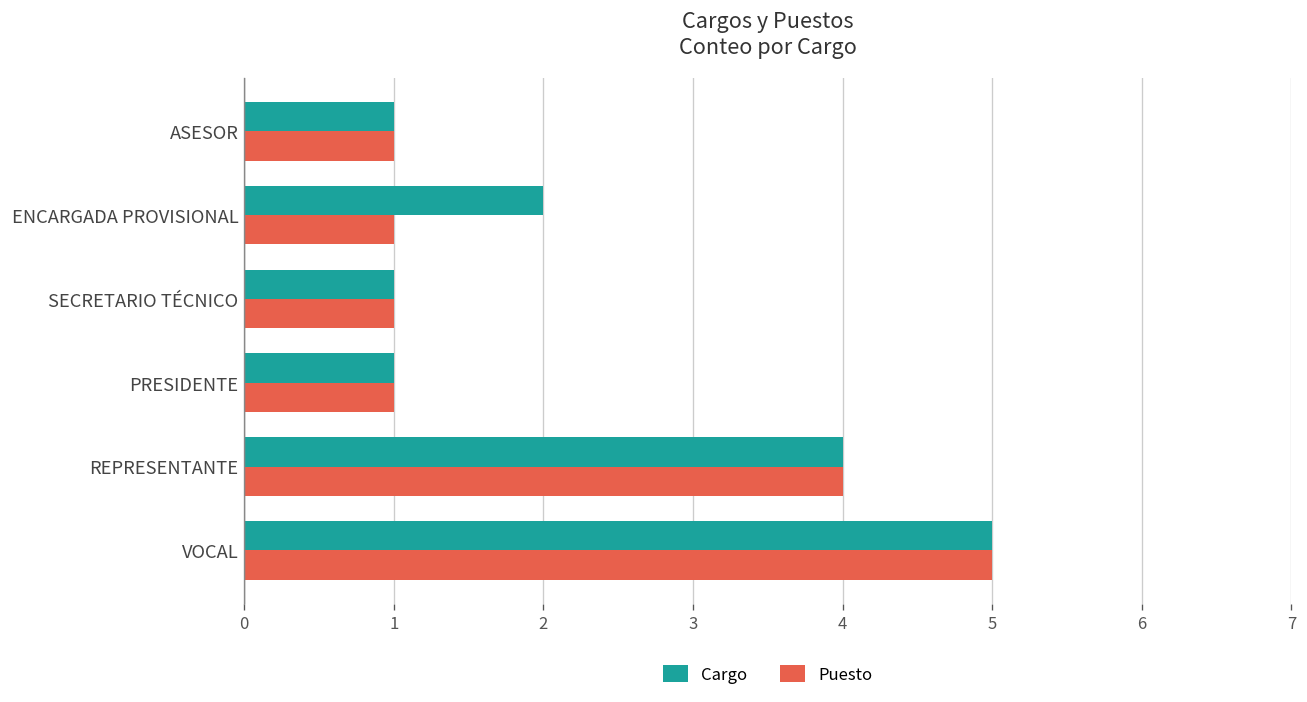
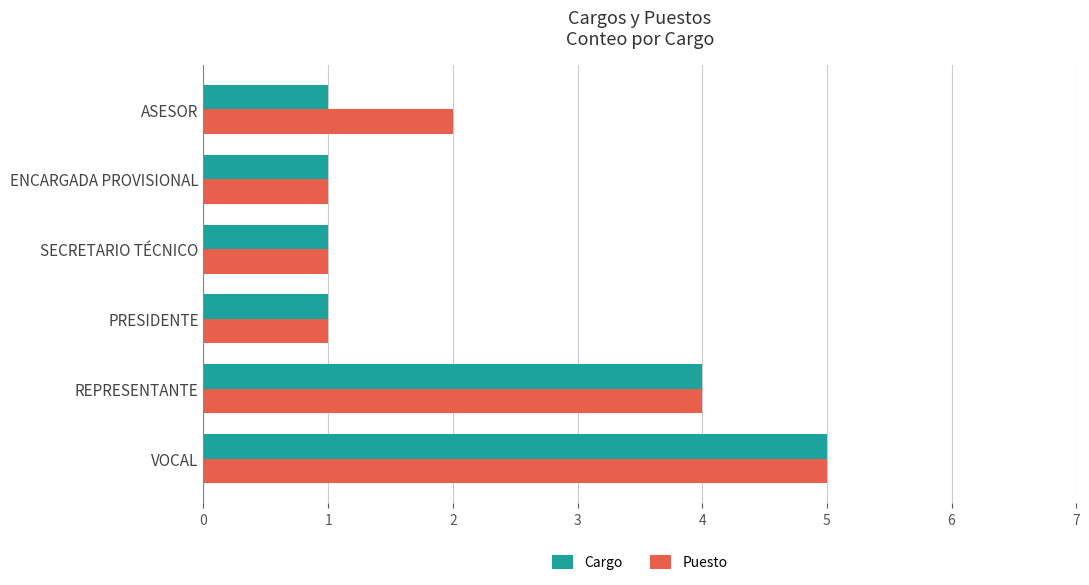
Puesto, ASESOR: 1 -> 2
Cargo, ENCARGADA PROVISIONAL: 2 -> 1
